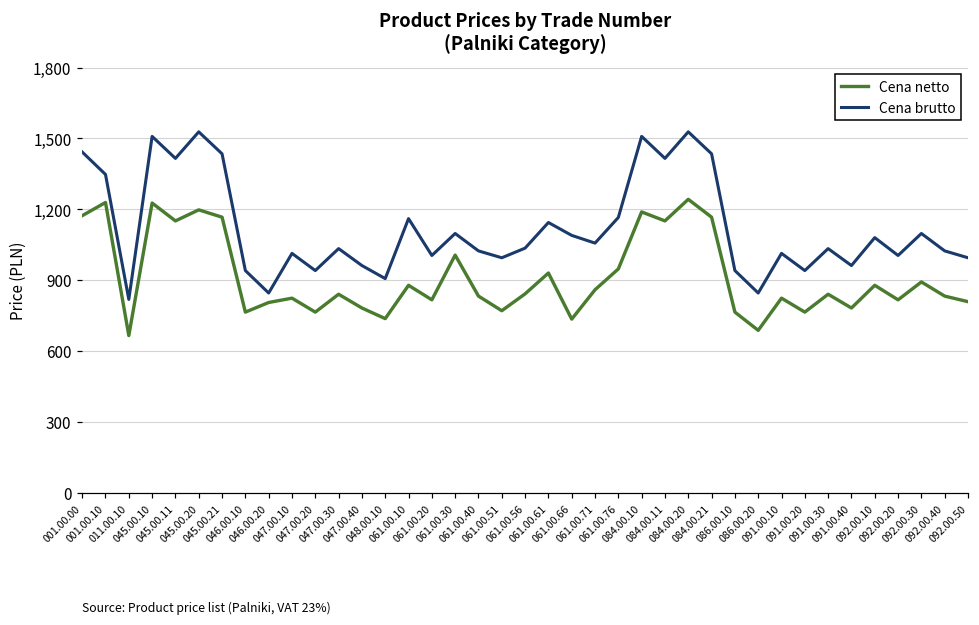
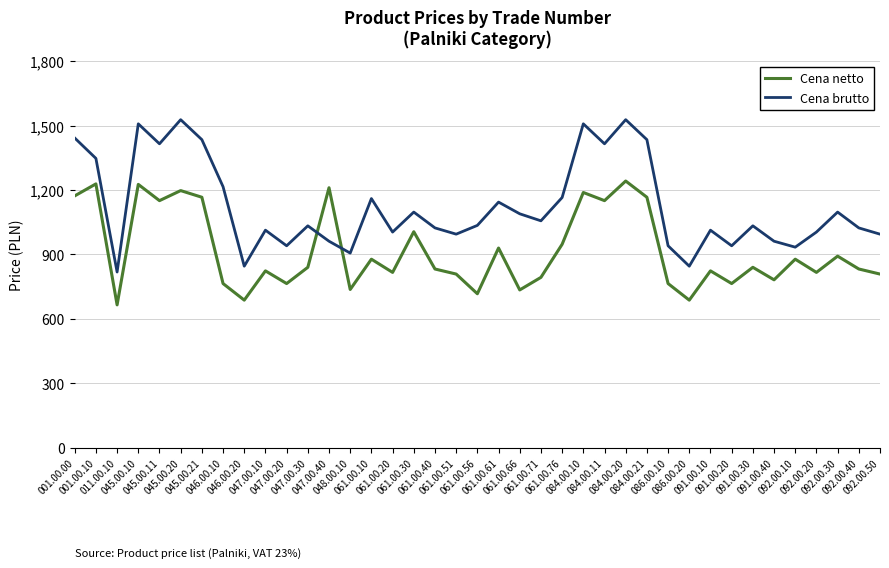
Cena brutto, 046.00.10: 940 -> 1,220
Cena netto, 046.00.20: 810 -> 690
Cena netto, 047.00.40: 780 -> 1,210
Cena netto, 061.00.51: 770 -> 810
Cena netto, 061.00.56: 840 -> 720
Cena netto, 061.00.71: 860 -> 790
Cena brutto, 092.00.10: 1,080 -> 930
